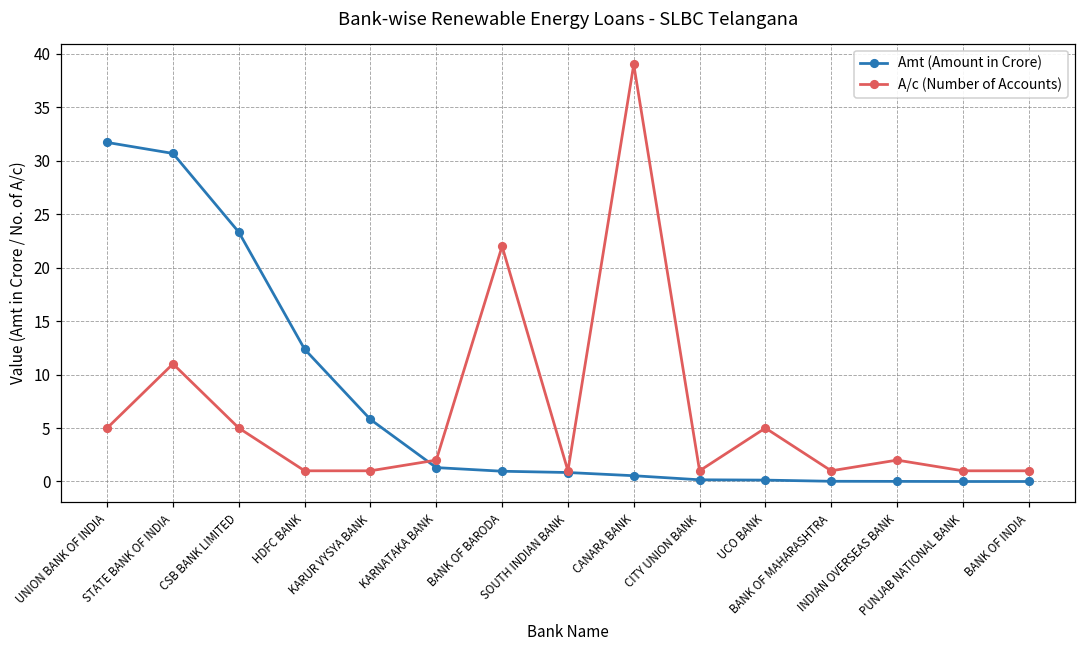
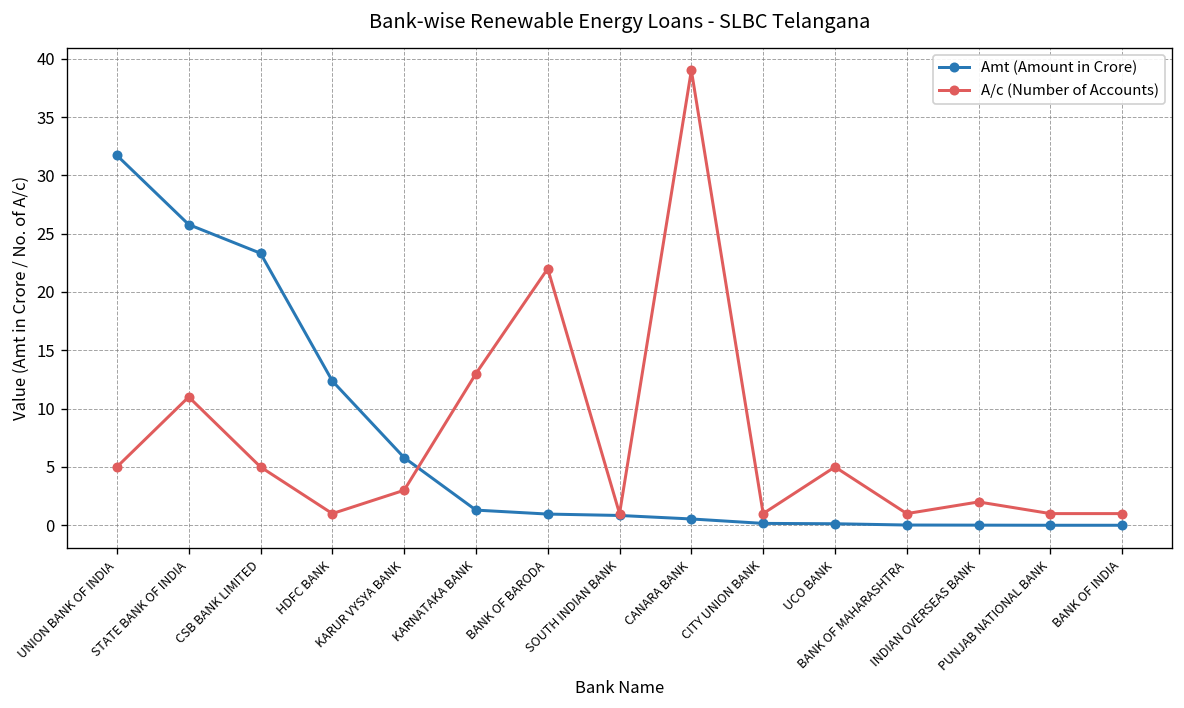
Amt (Amount in Crore), STATE BANK OF INDIA: 31 -> 26
A/c (Number of Accounts), KARUR VYSYA BANK: 1 -> 3
A/c (Number of Accounts), KARNATAKA BANK: 2 -> 13
